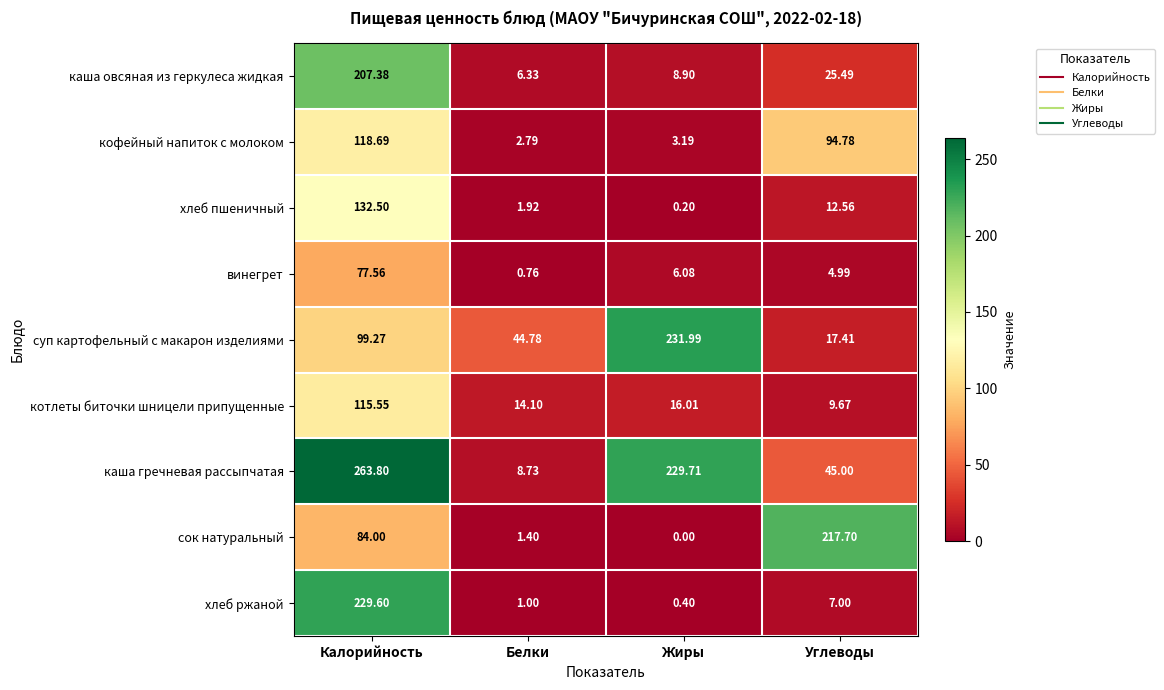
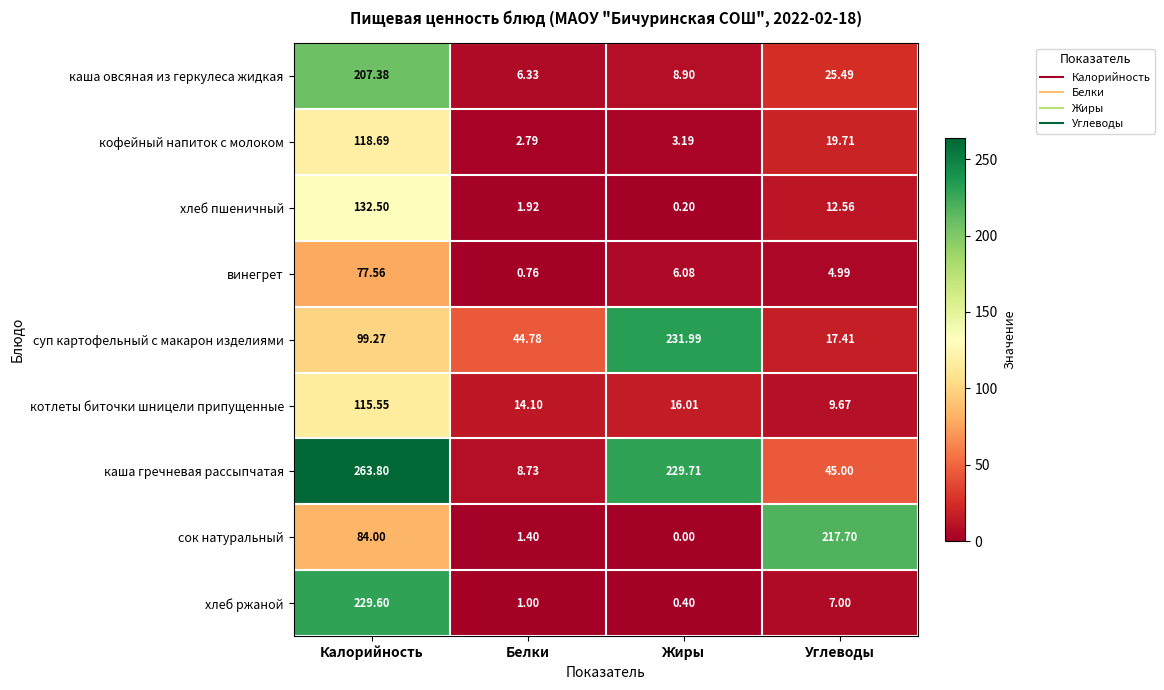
кофейный напиток с молоком, Углеводы: 94.78 -> 19.71
